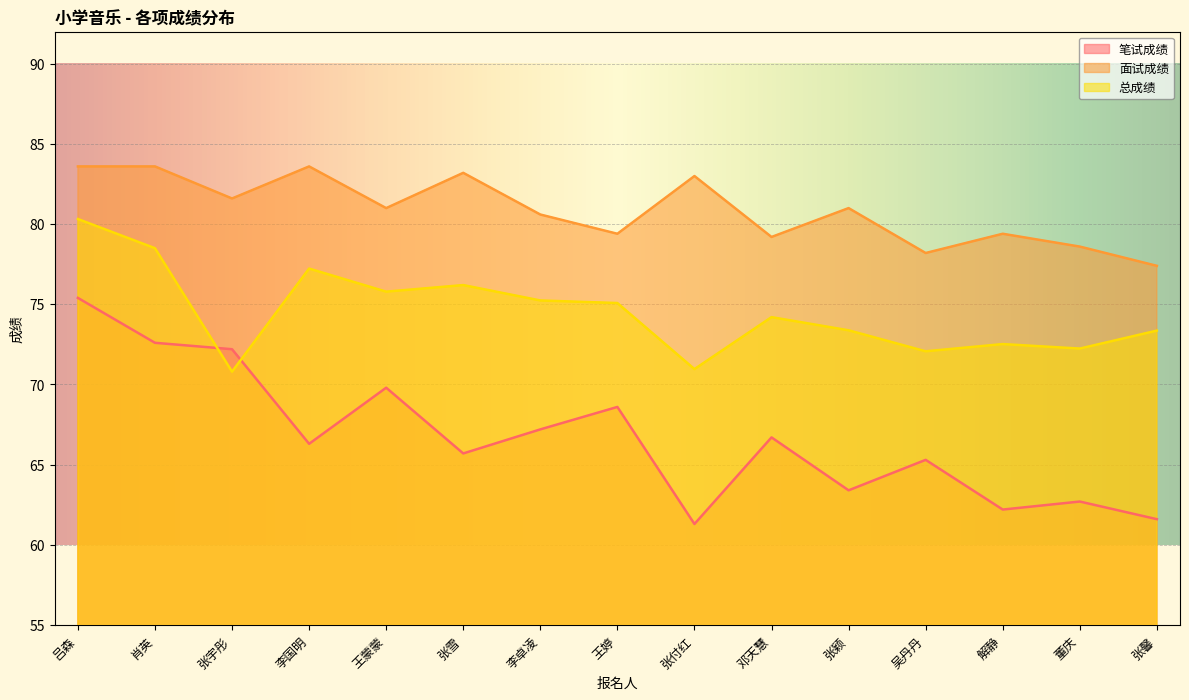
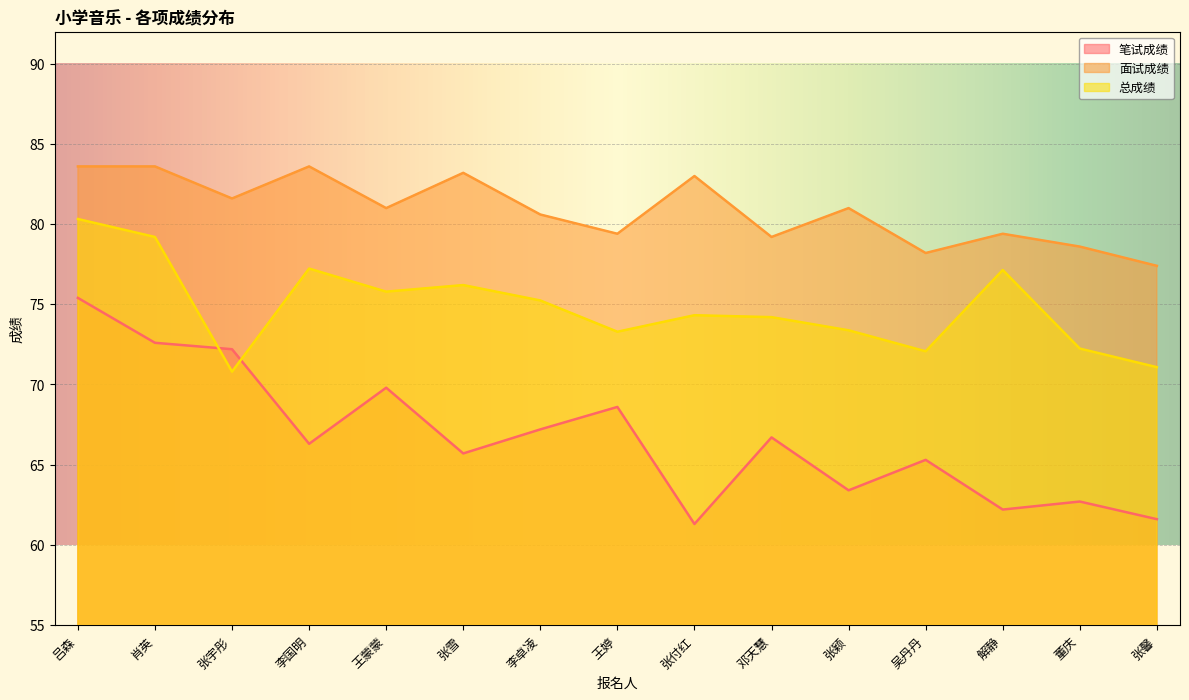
总成绩, 肖英: 78.5 -> 79.2
总成绩, 王婷: 75.1 -> 73.3
总成绩, 张付红: 71.0 -> 74.3
总成绩, 解静: 72.5 -> 77.1
总成绩, 张馨: 73.4 -> 71.1
